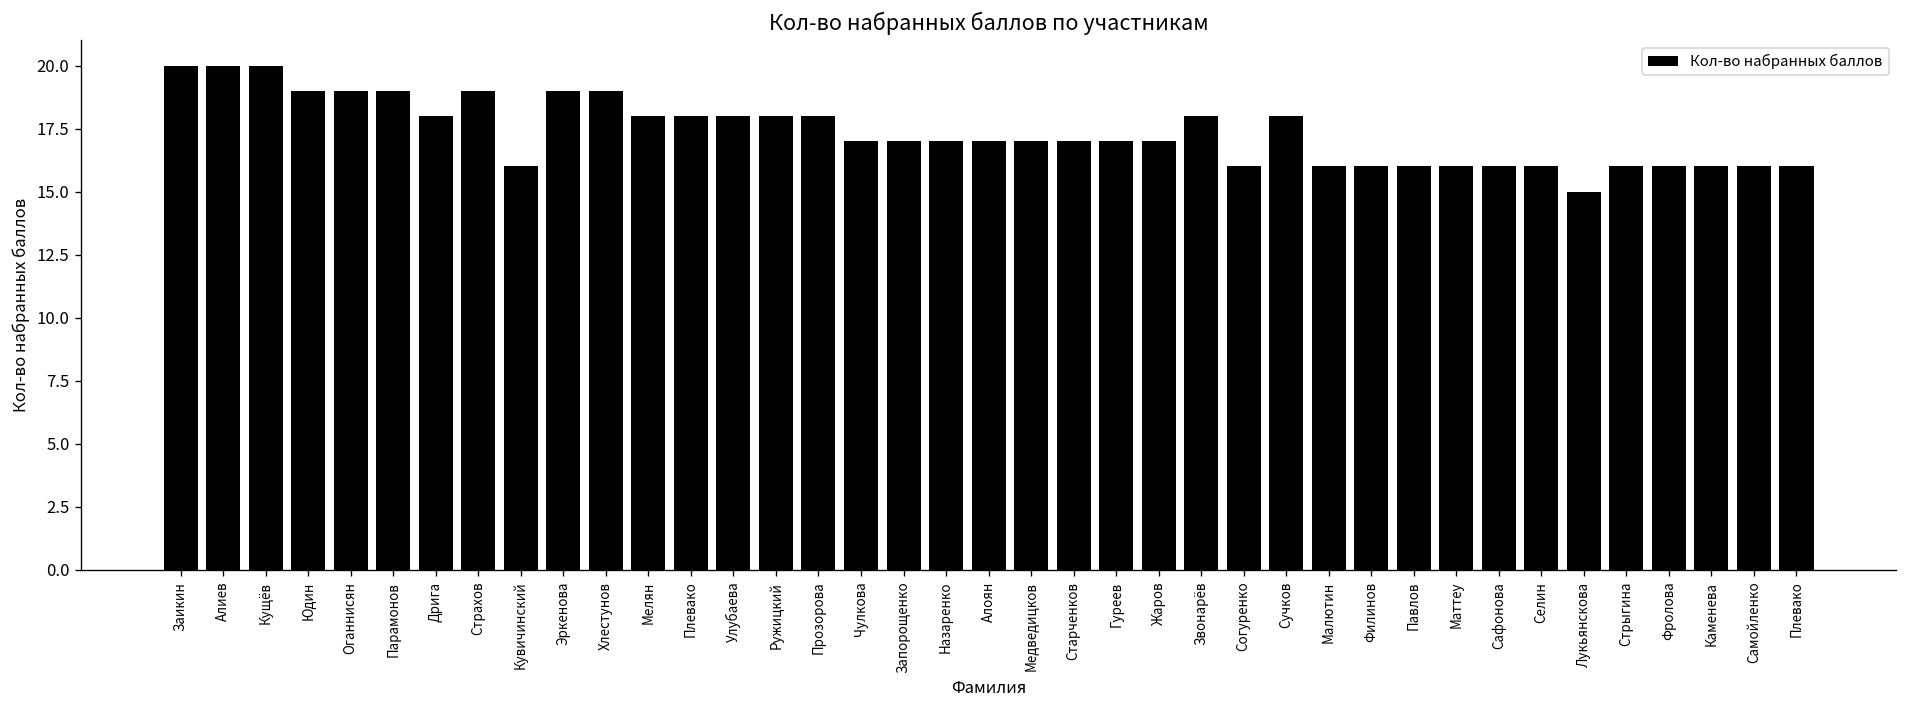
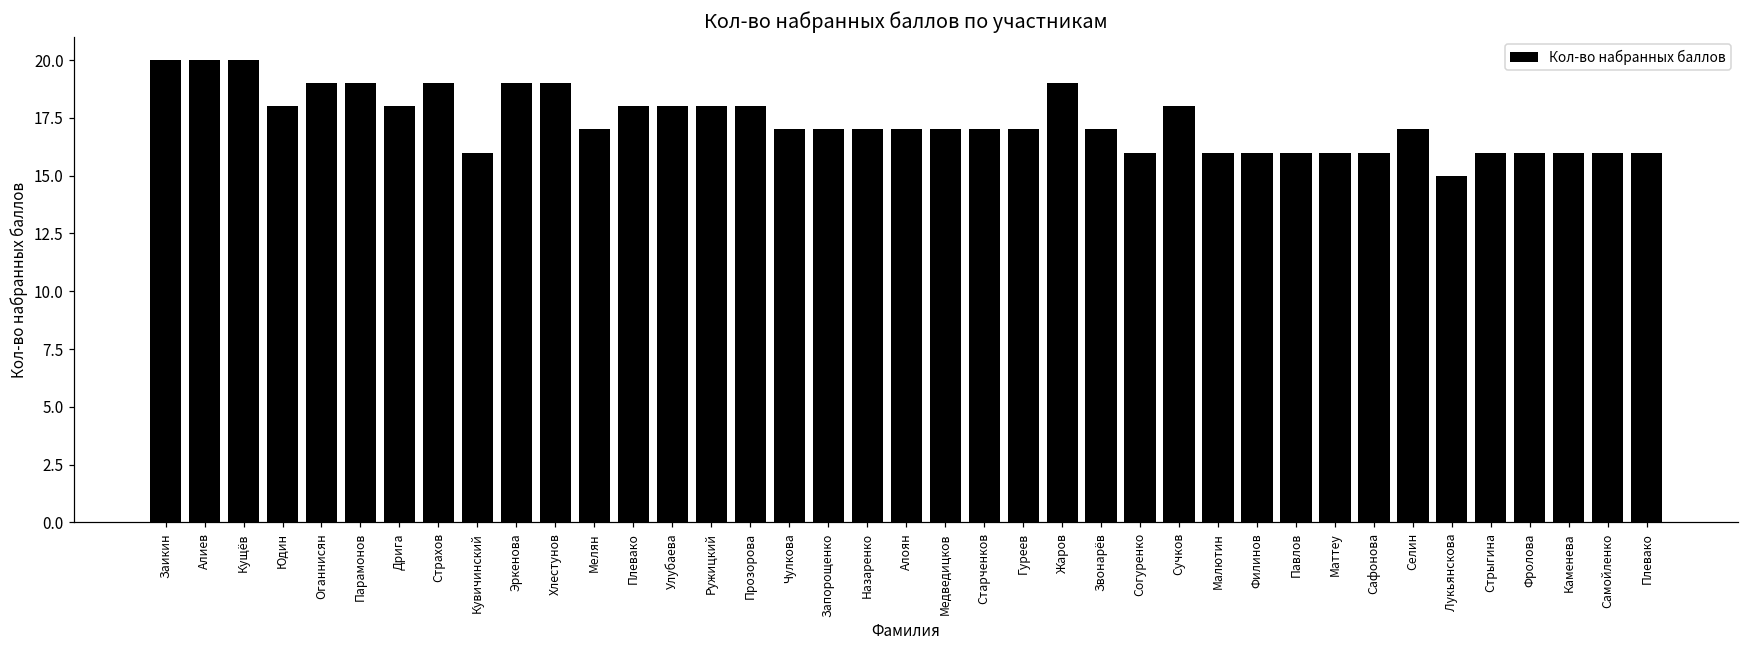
Юдин: 19 -> 18
Мелян: 18 -> 17
Жаров: 17 -> 19
Звонарёв: 18 -> 17
Селин: 16 -> 17
